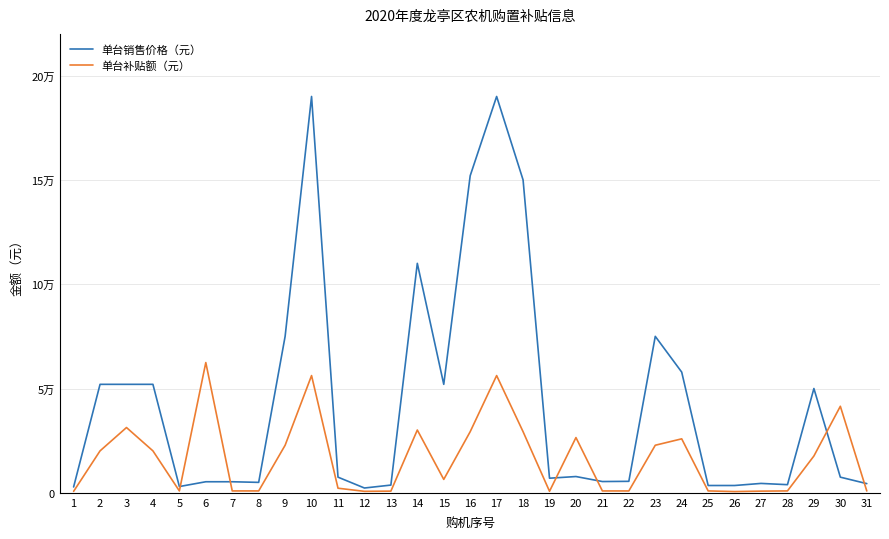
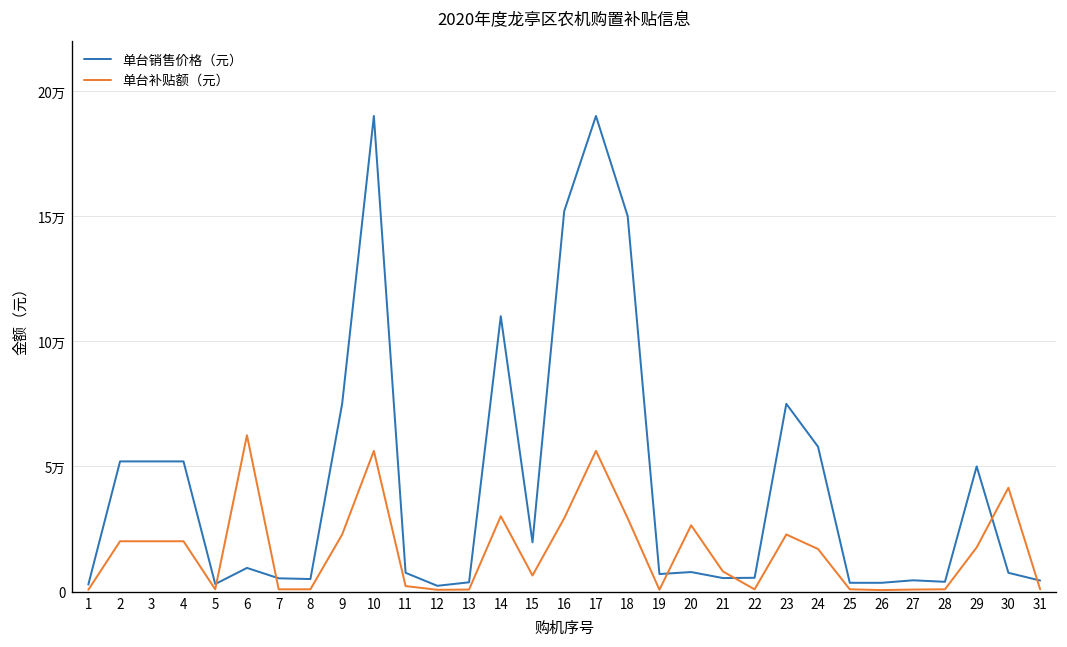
单台补贴额（元）, 3: 3.1万 -> 2.0万
单台销售价格（元）, 6: 0.5万 -> 0.9万
单台销售价格（元）, 15: 5.2万 -> 2.0万
单台补贴额（元）, 21: 0.1万 -> 0.8万
单台补贴额（元）, 24: 2.6万 -> 1.7万
